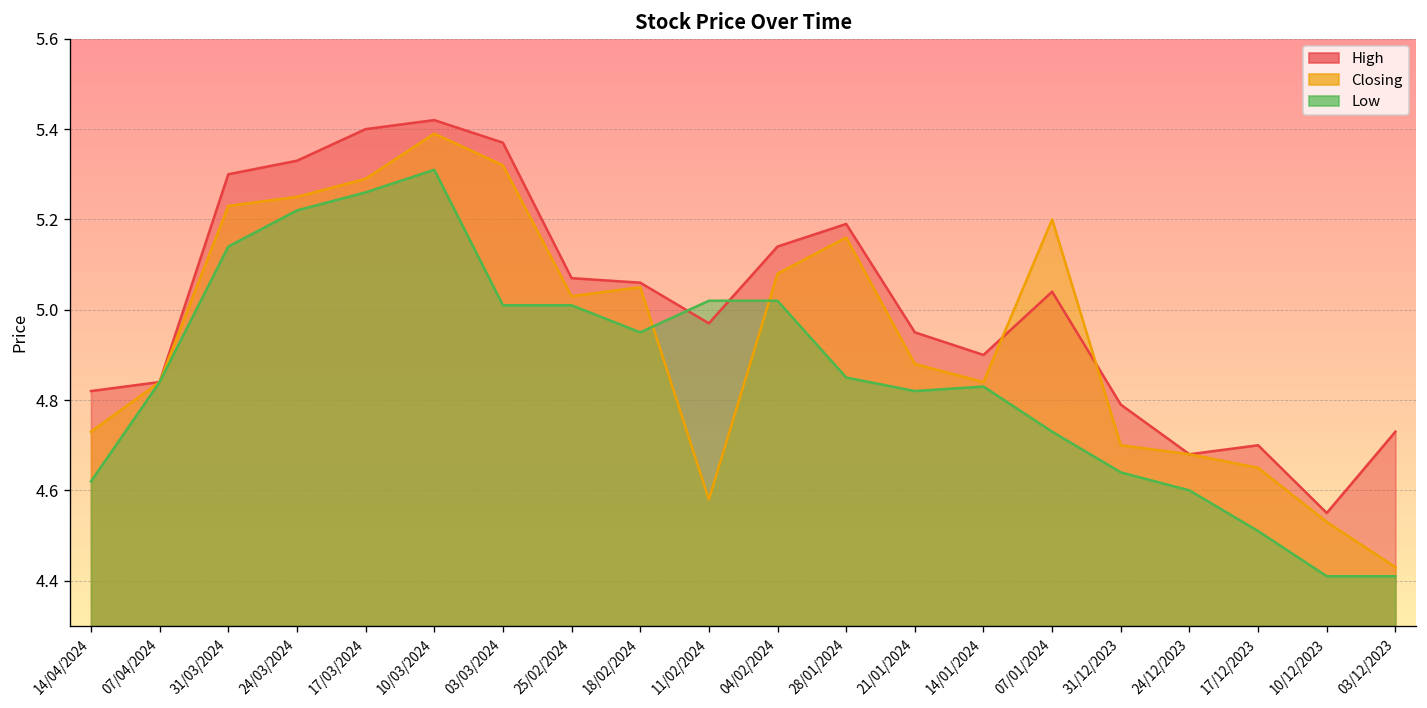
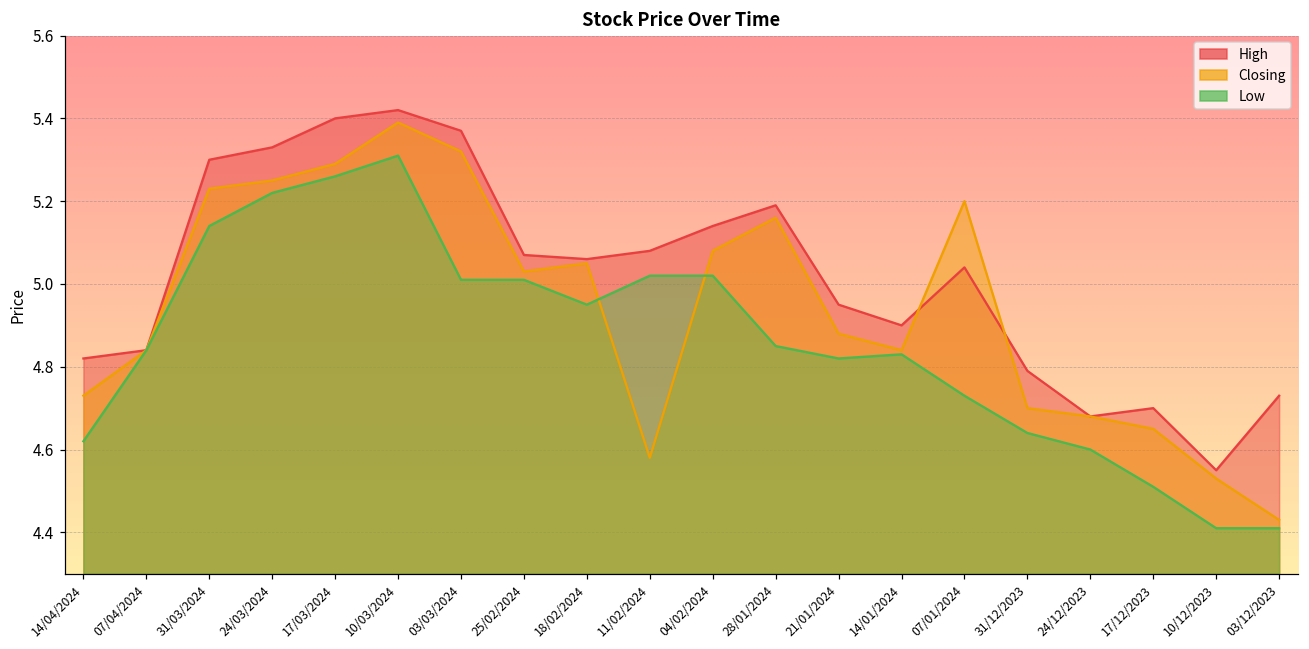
High, 11/02/2024: 4.97 -> 5.08
